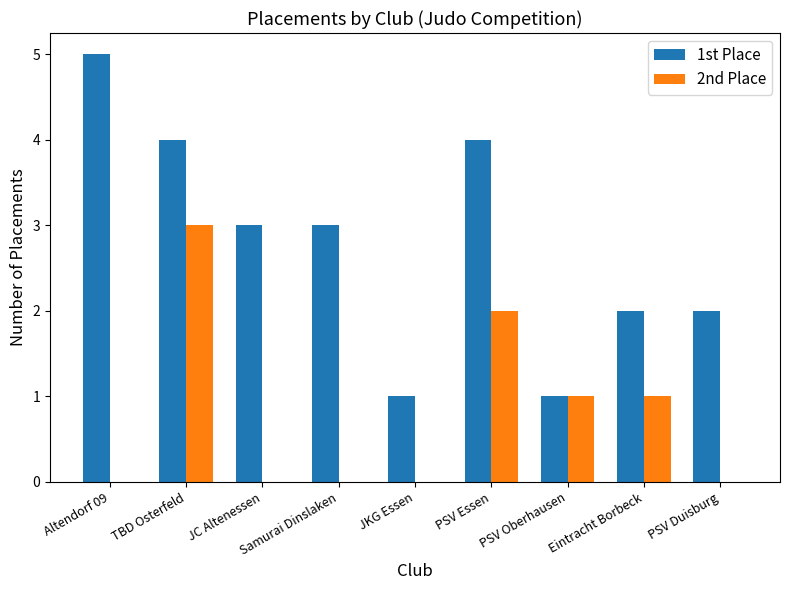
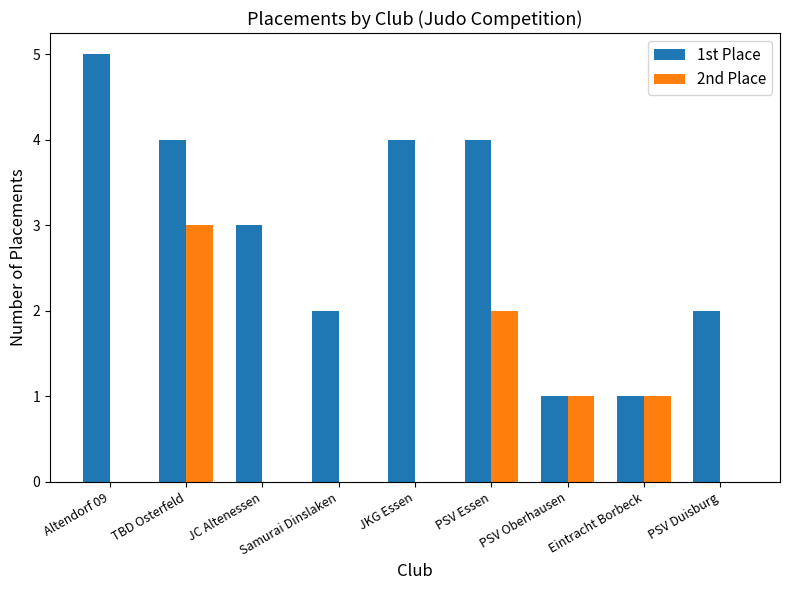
1st Place, Samurai Dinslaken: 3 -> 2
1st Place, JKG Essen: 1 -> 4
1st Place, Eintracht Borbeck: 2 -> 1
